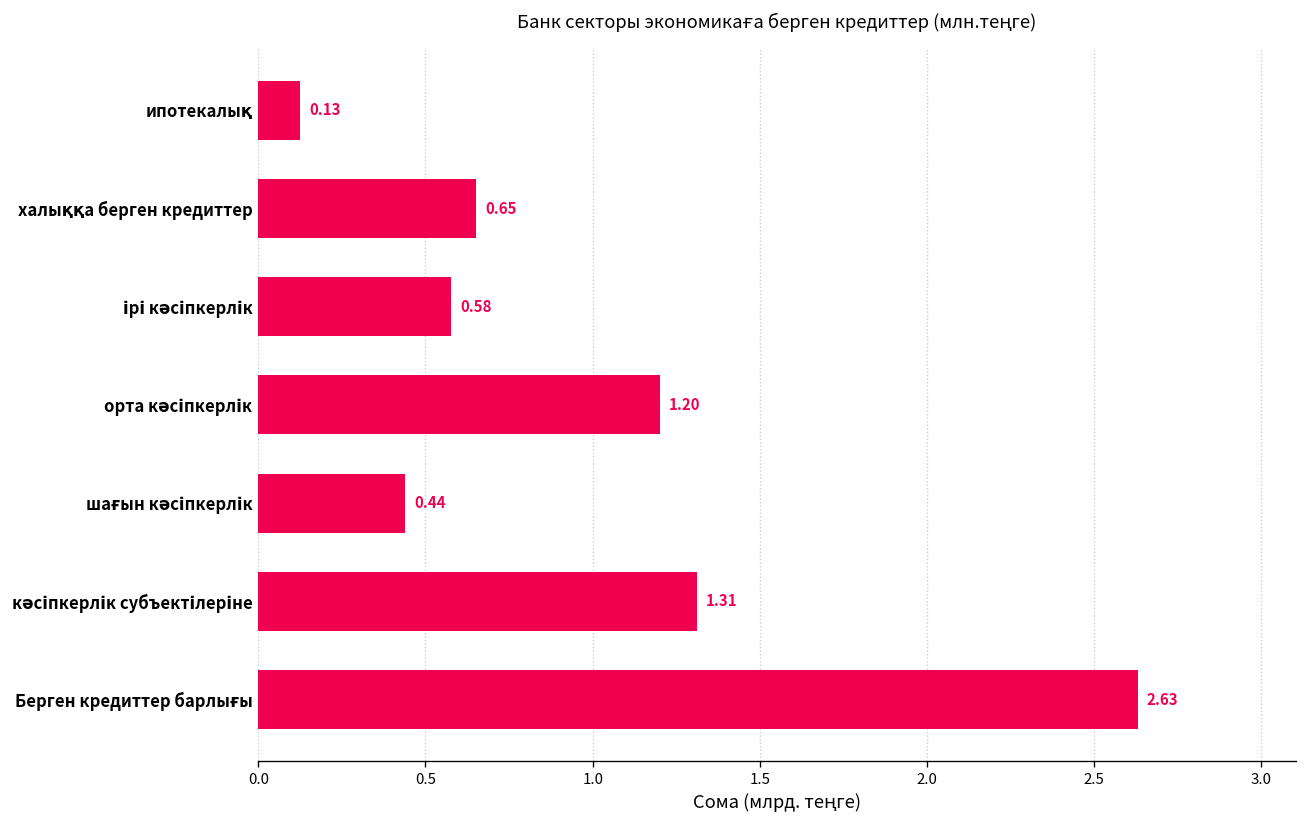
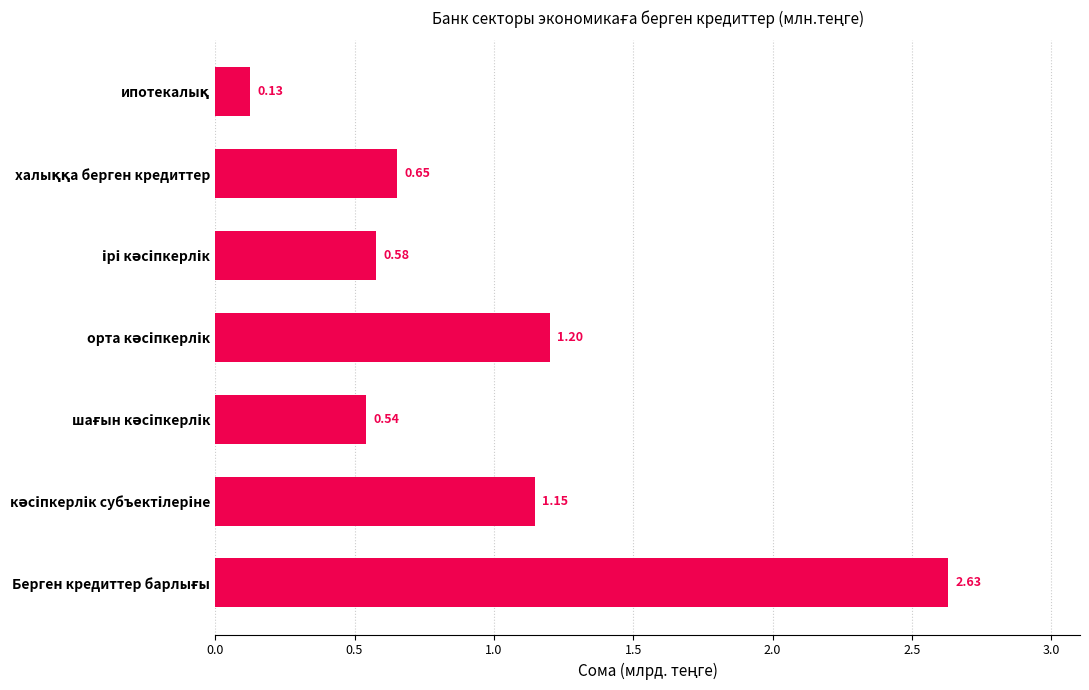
шағын кәсіпкерлік: 0.44 -> 0.54
кәсіпкерлік субъектілеріне: 1.31 -> 1.15
